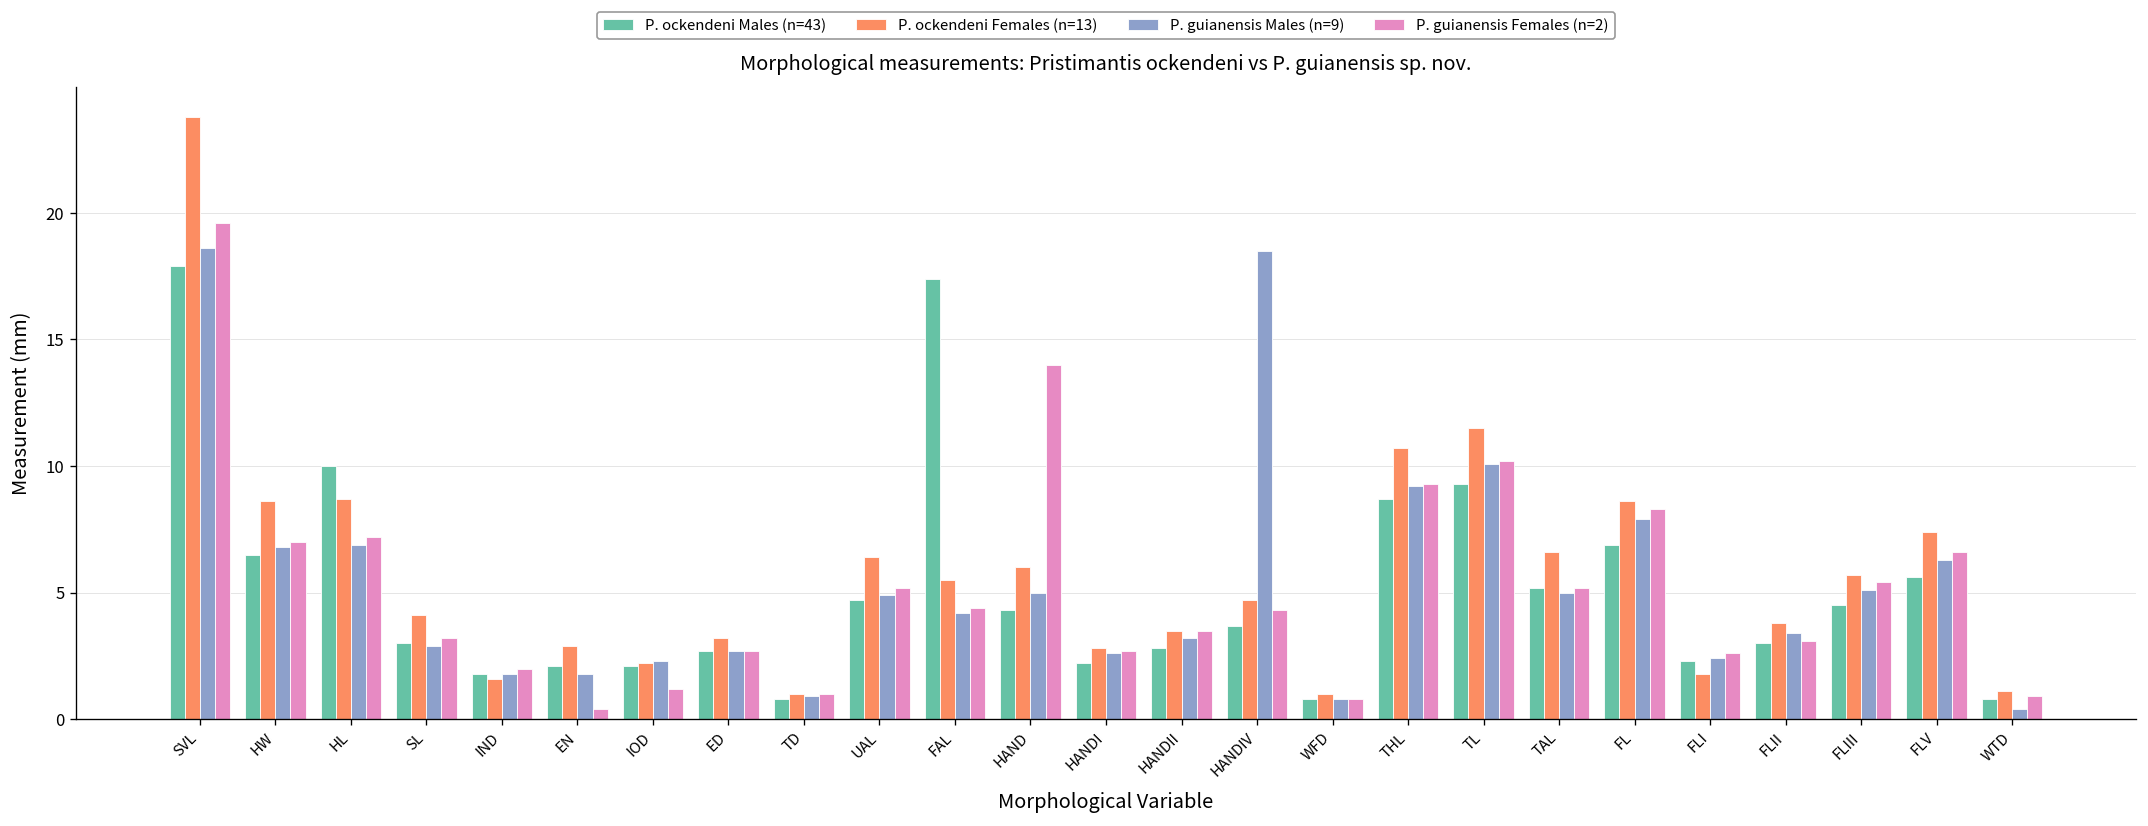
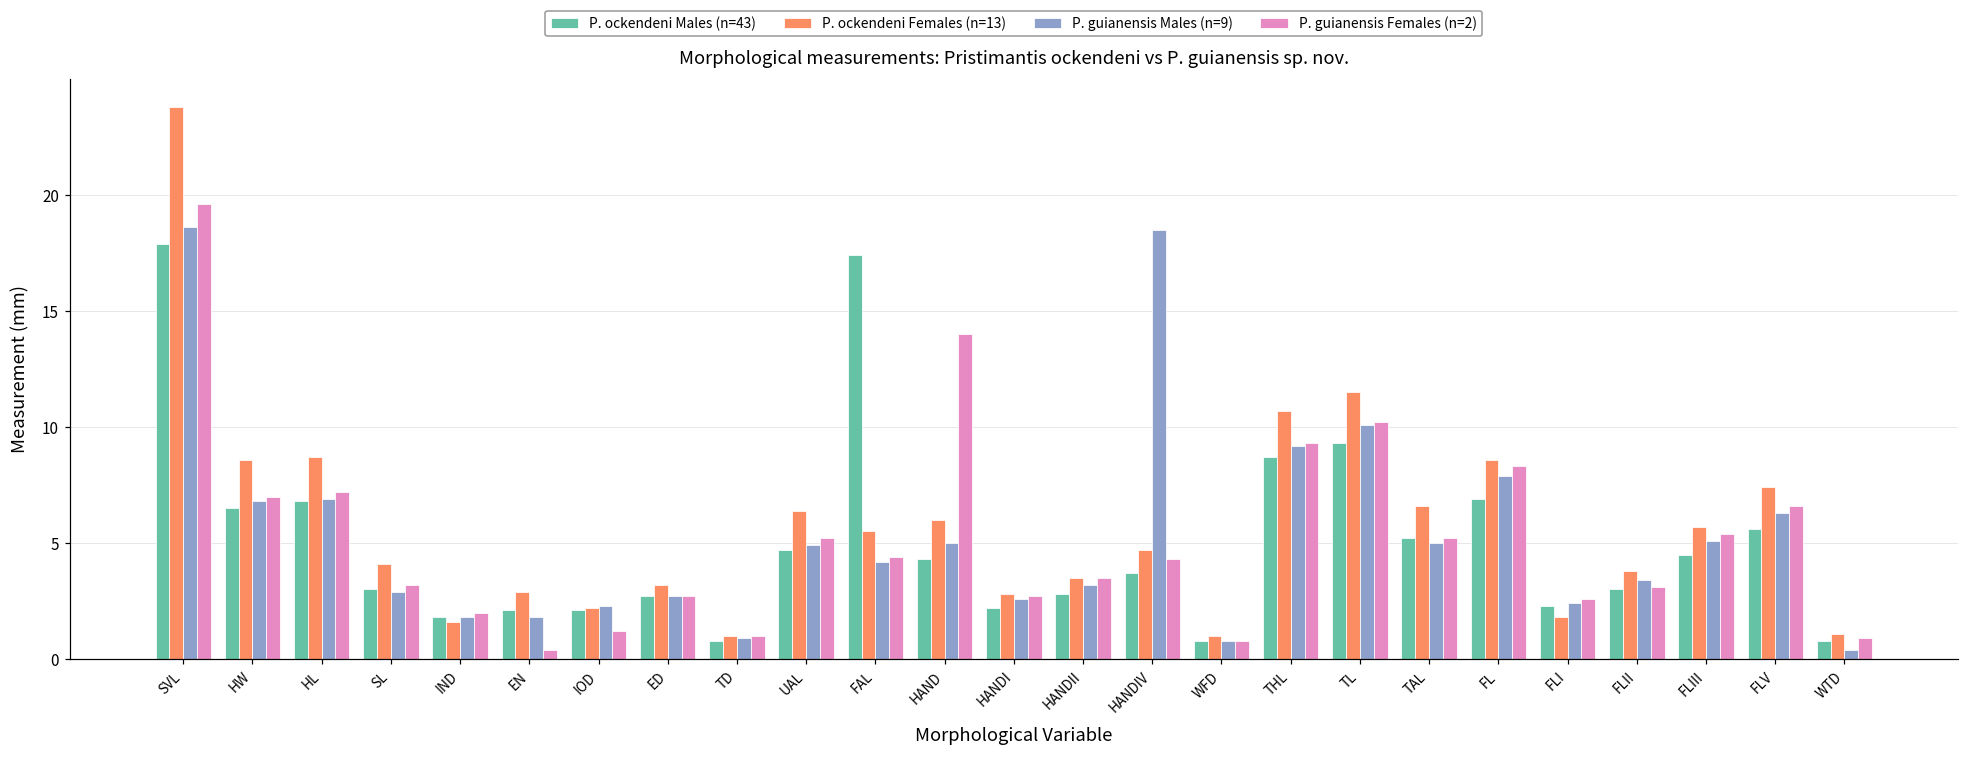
P. ockendeni Males (n=43), HL: 10.0 -> 6.8
